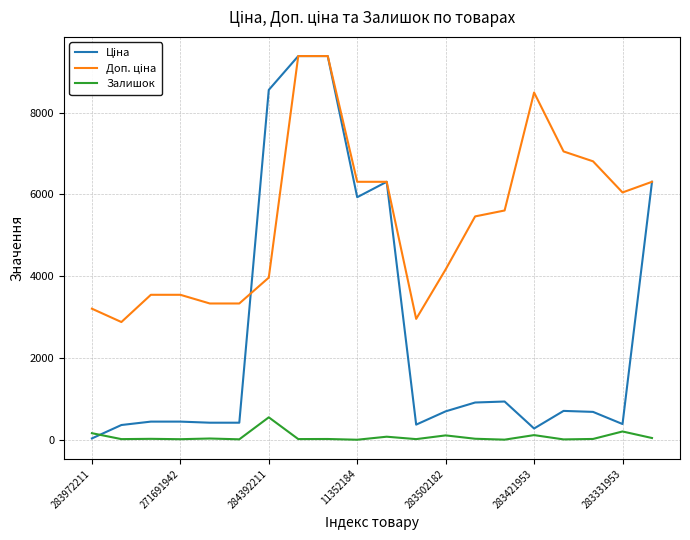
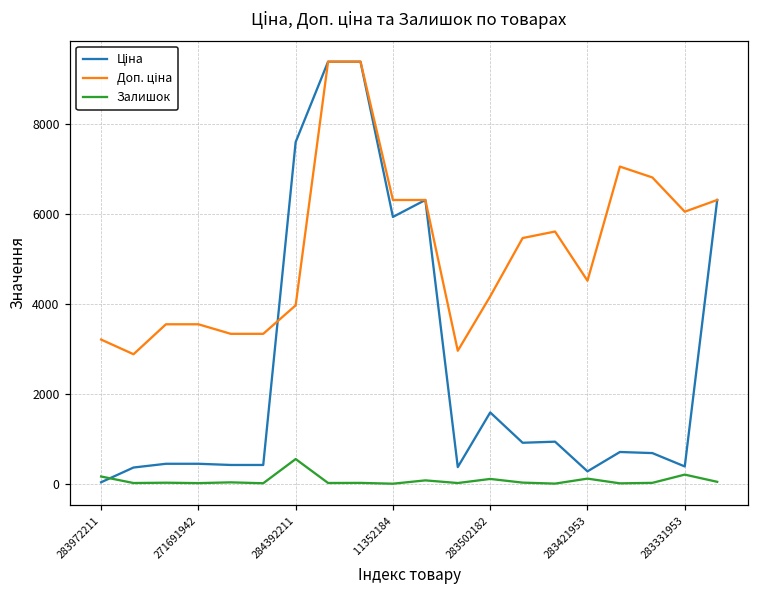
Ціна, 284392211: 8600 -> 7600
Ціна, 283502182: 700 -> 1600
Доп. ціна, 283421953: 8500 -> 4500
